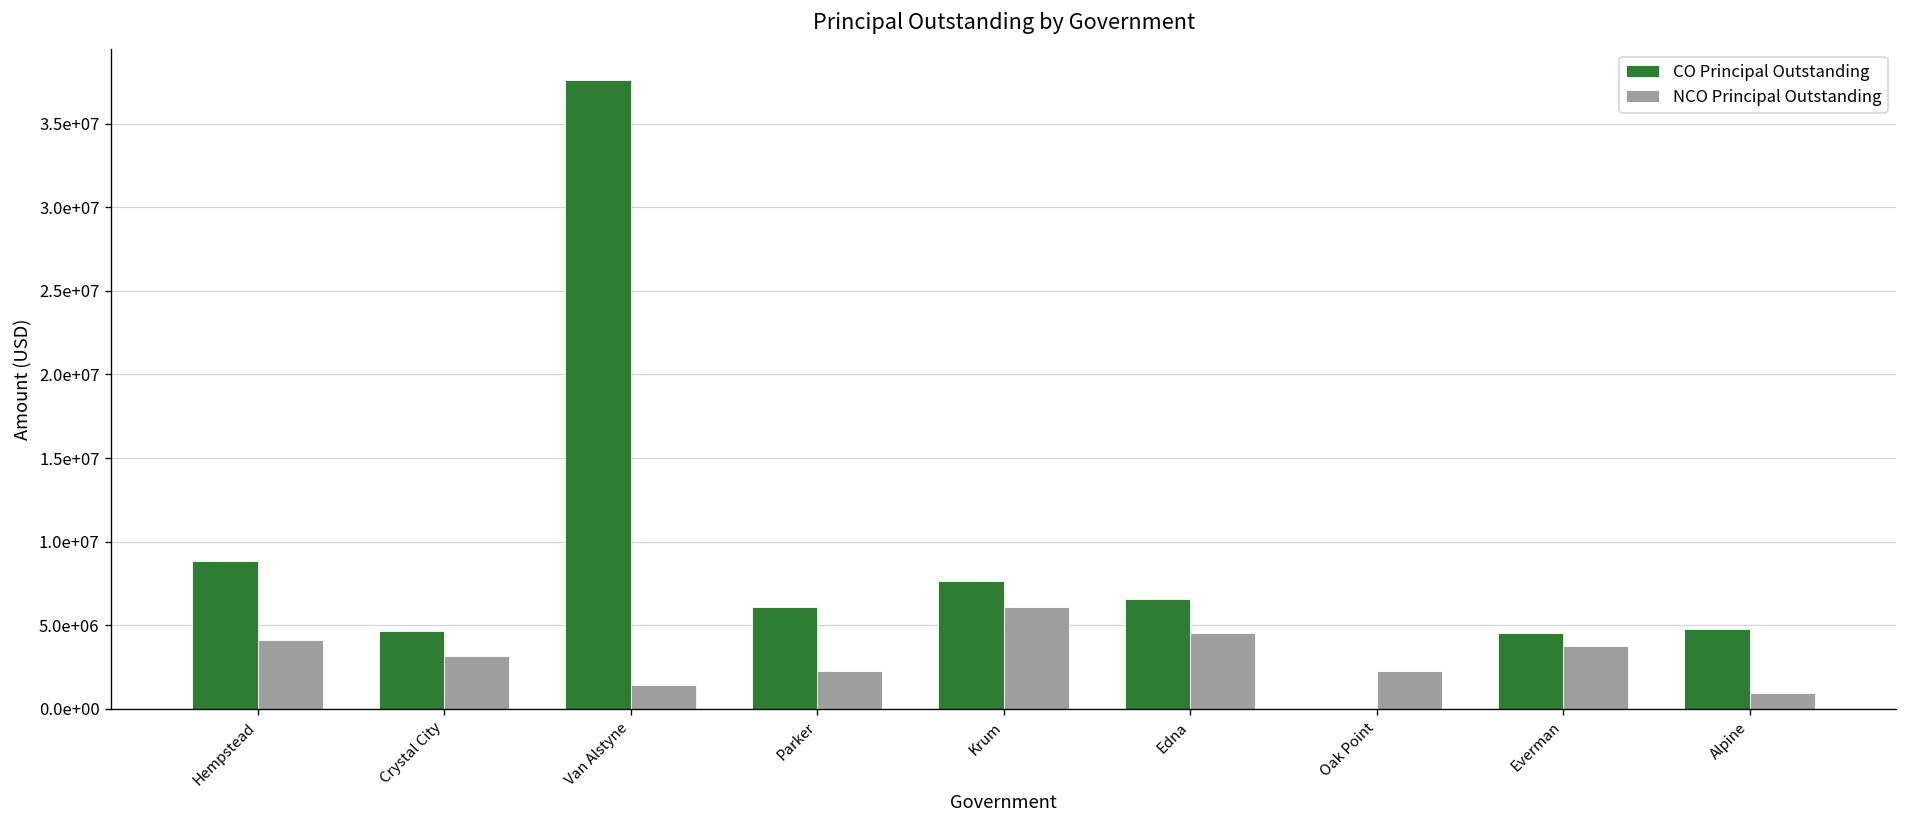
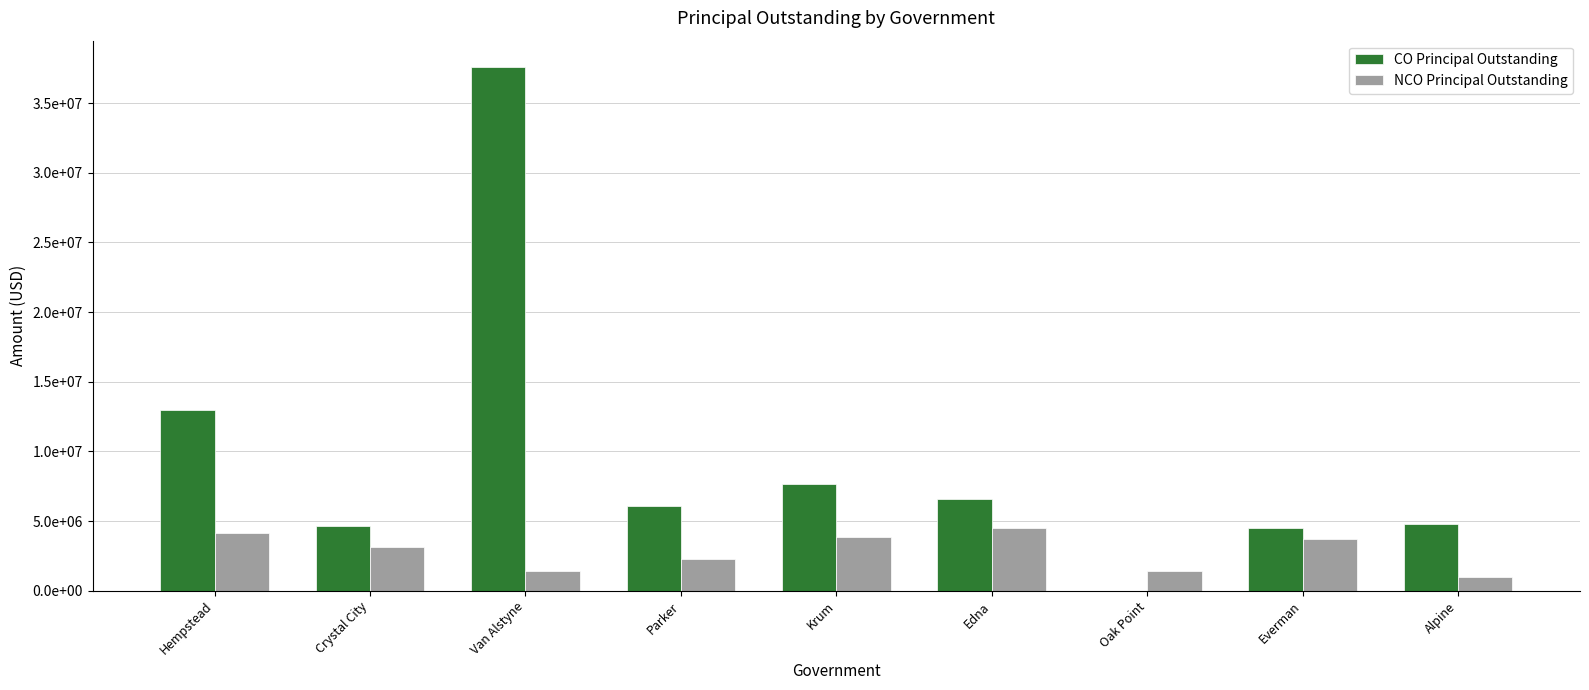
CO Principal Outstanding, Hempstead: 8800000 -> 13000000
NCO Principal Outstanding, Krum: 6100000 -> 3900000
NCO Principal Outstanding, Oak Point: 2300000 -> 1400000
